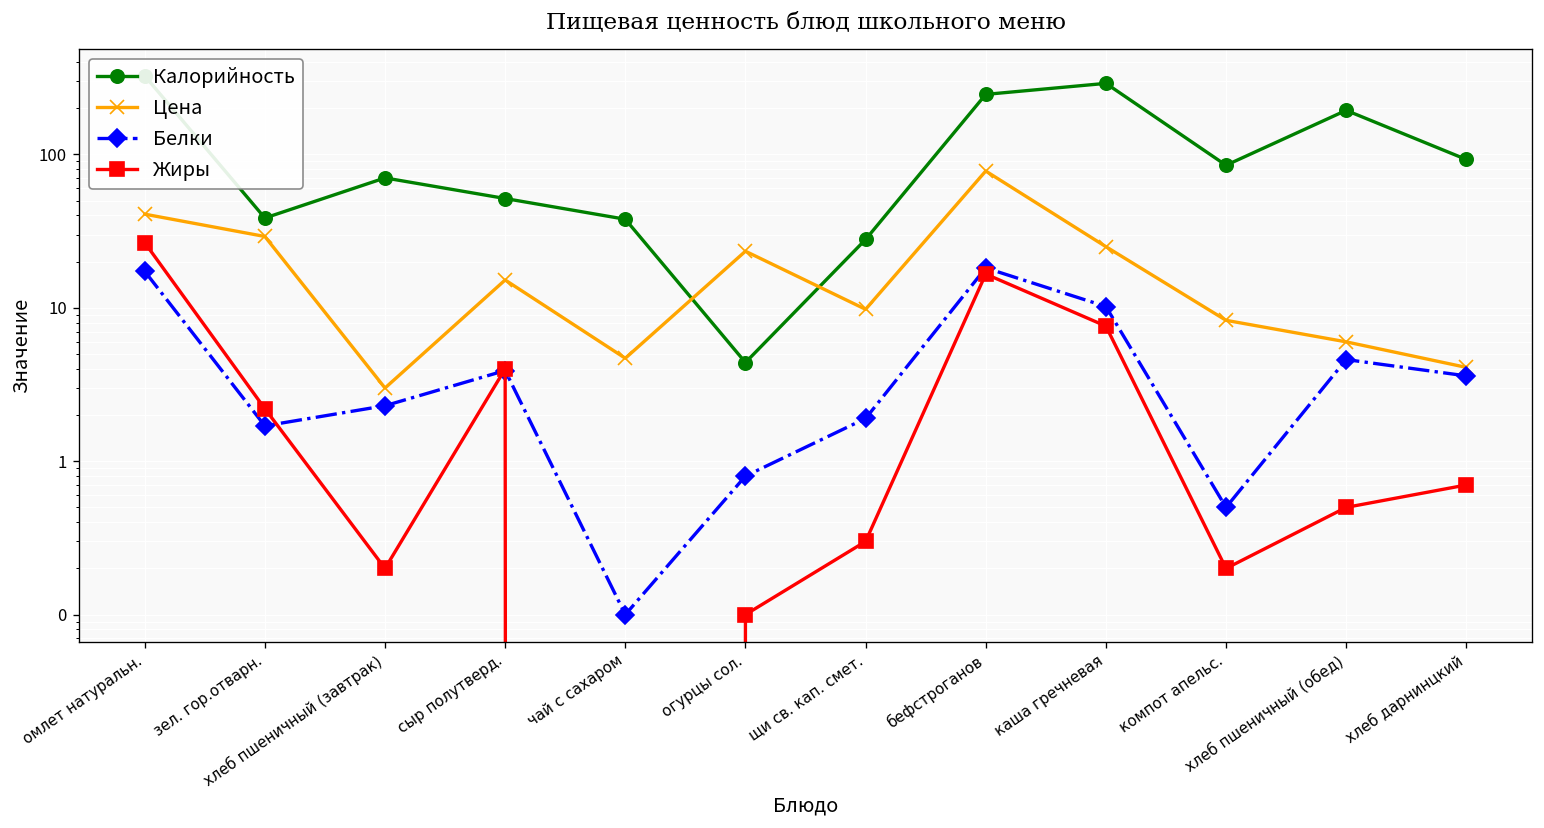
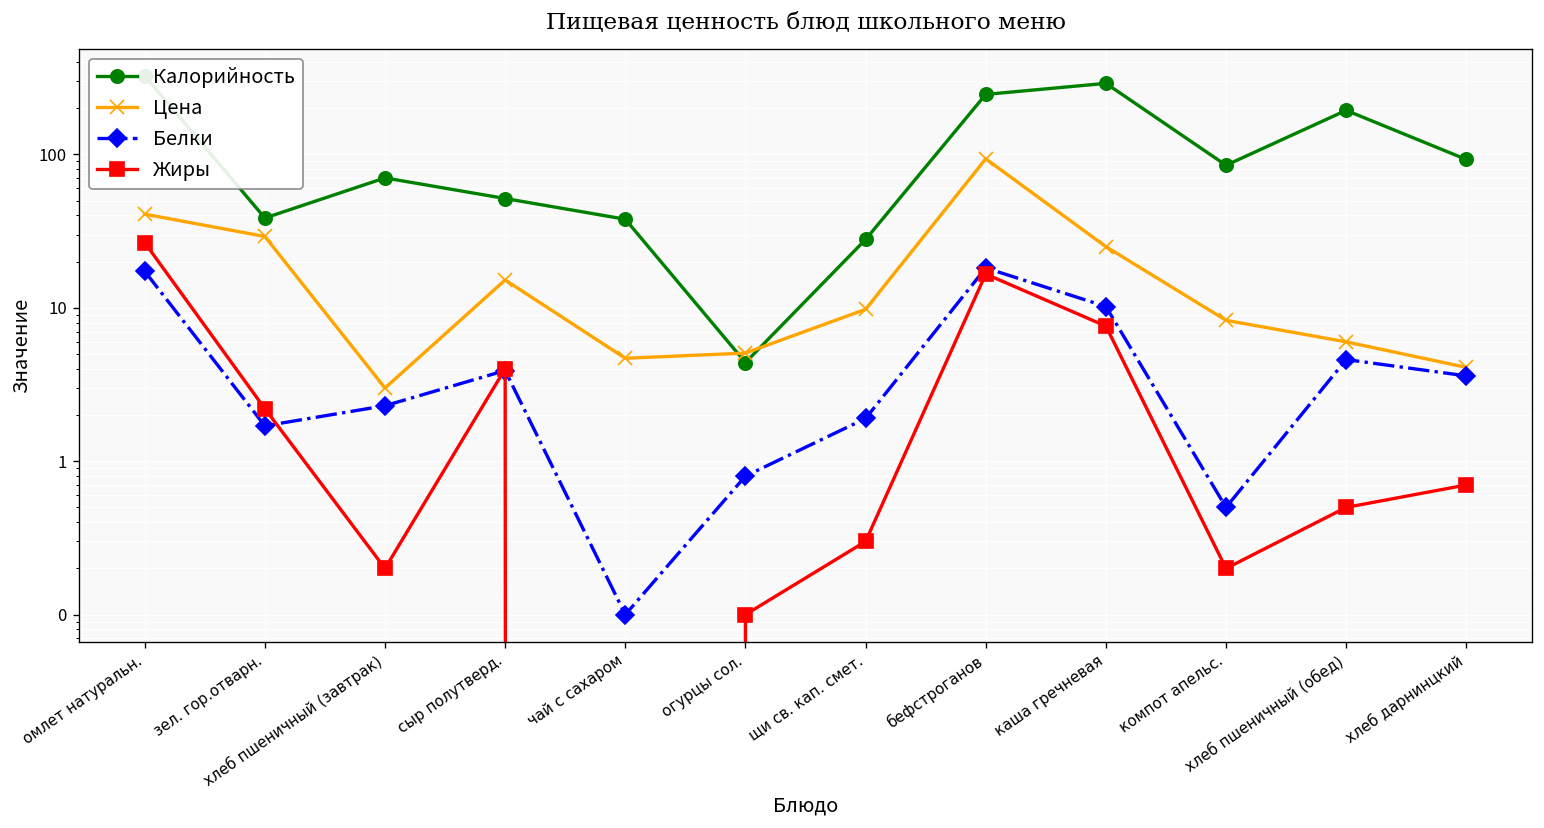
Цена, огурцы сол.: 23 -> 5.1
Цена, бефстроганов: 80 -> 90
